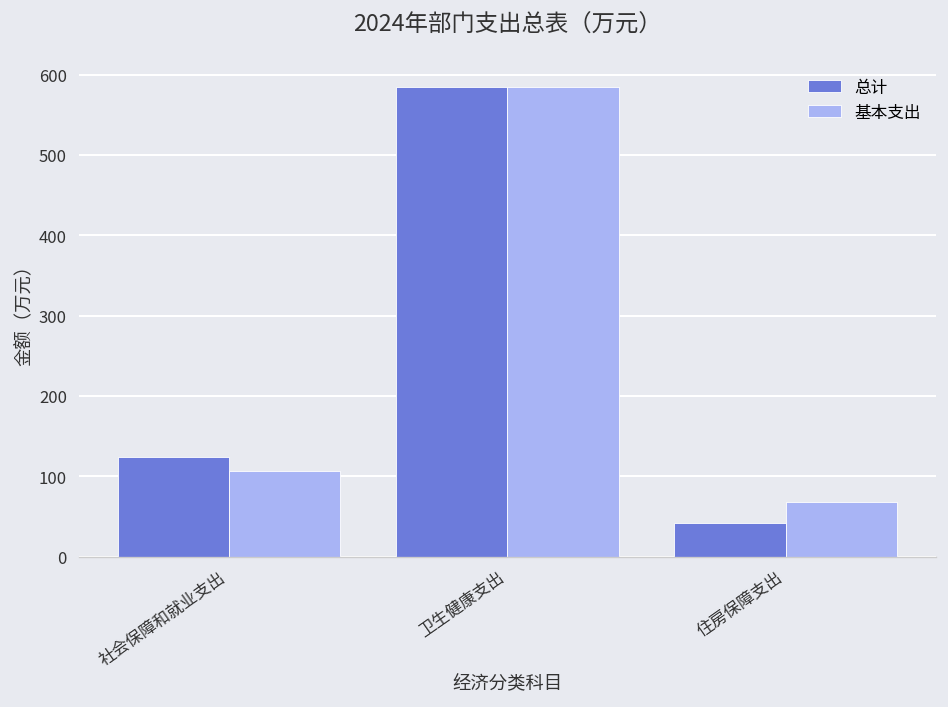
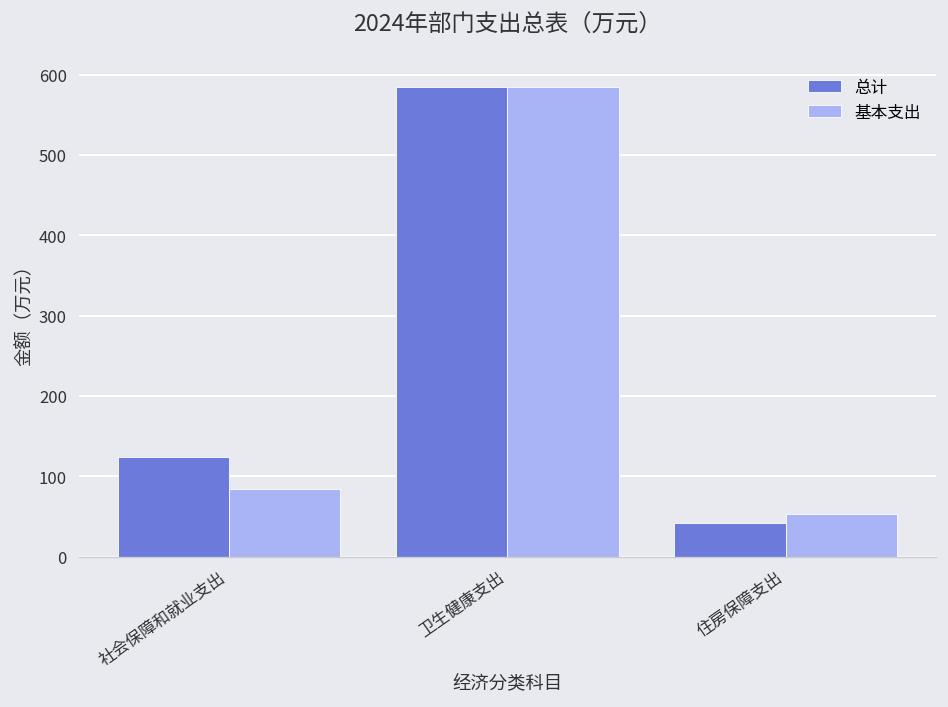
基本支出, 社会保障和就业支出: 110 -> 80
基本支出, 住房保障支出: 70 -> 50
